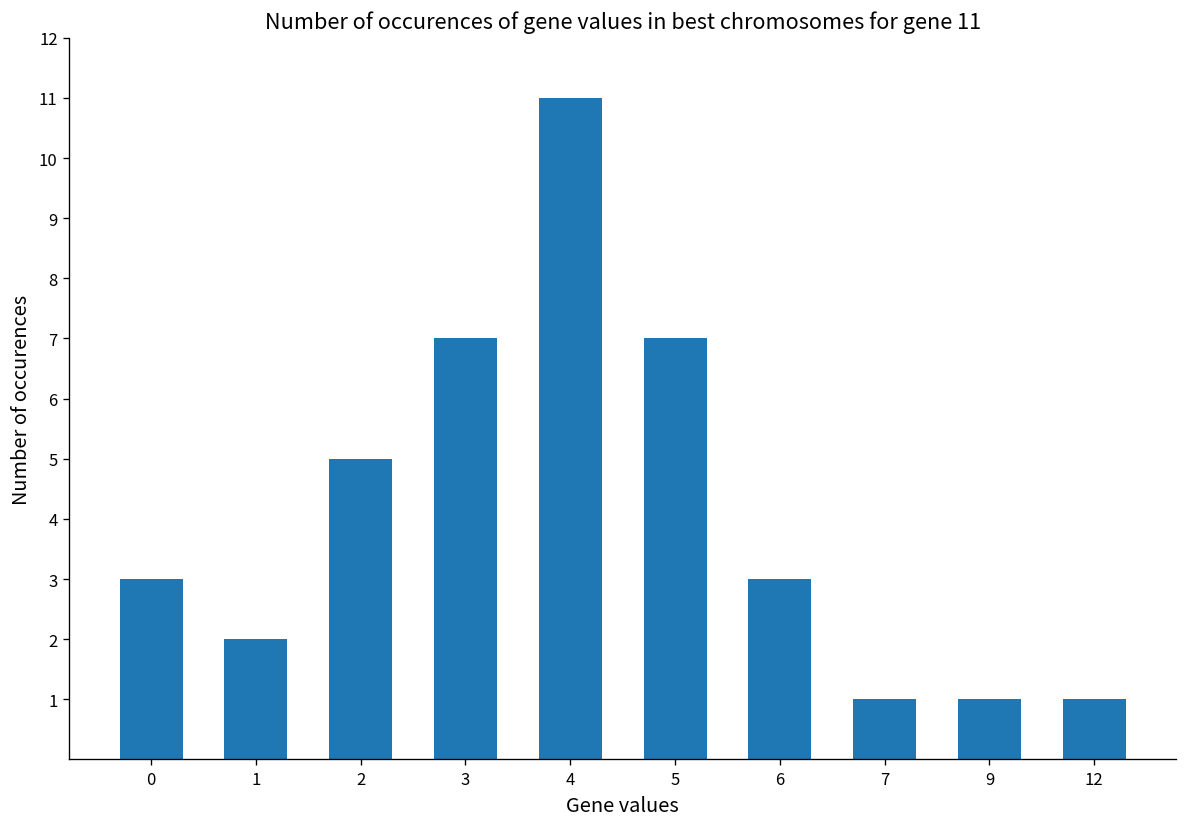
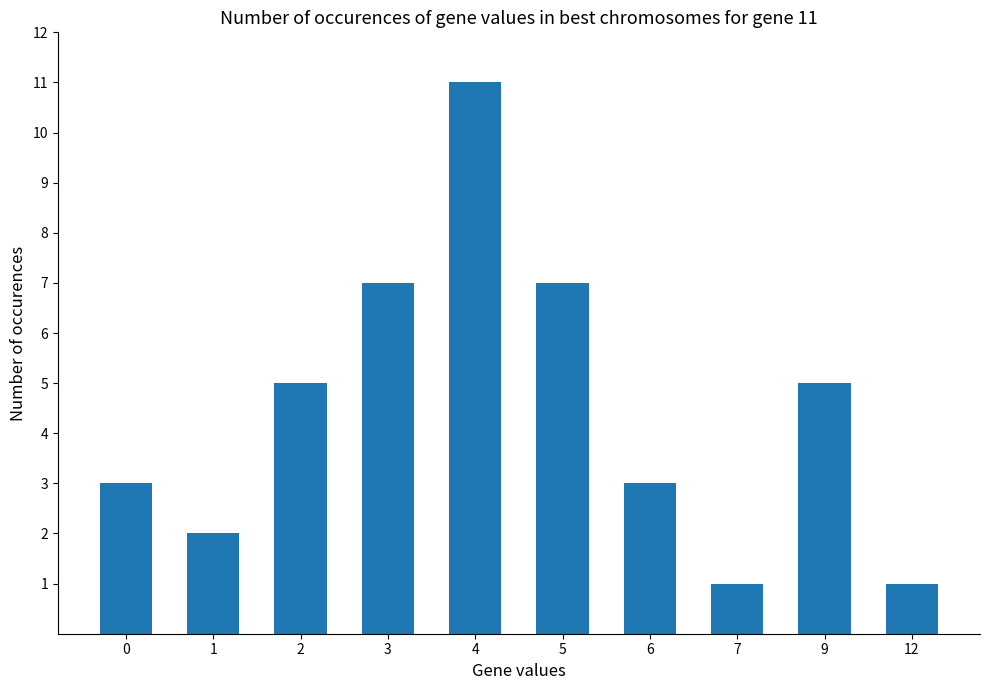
9: 1 -> 5
